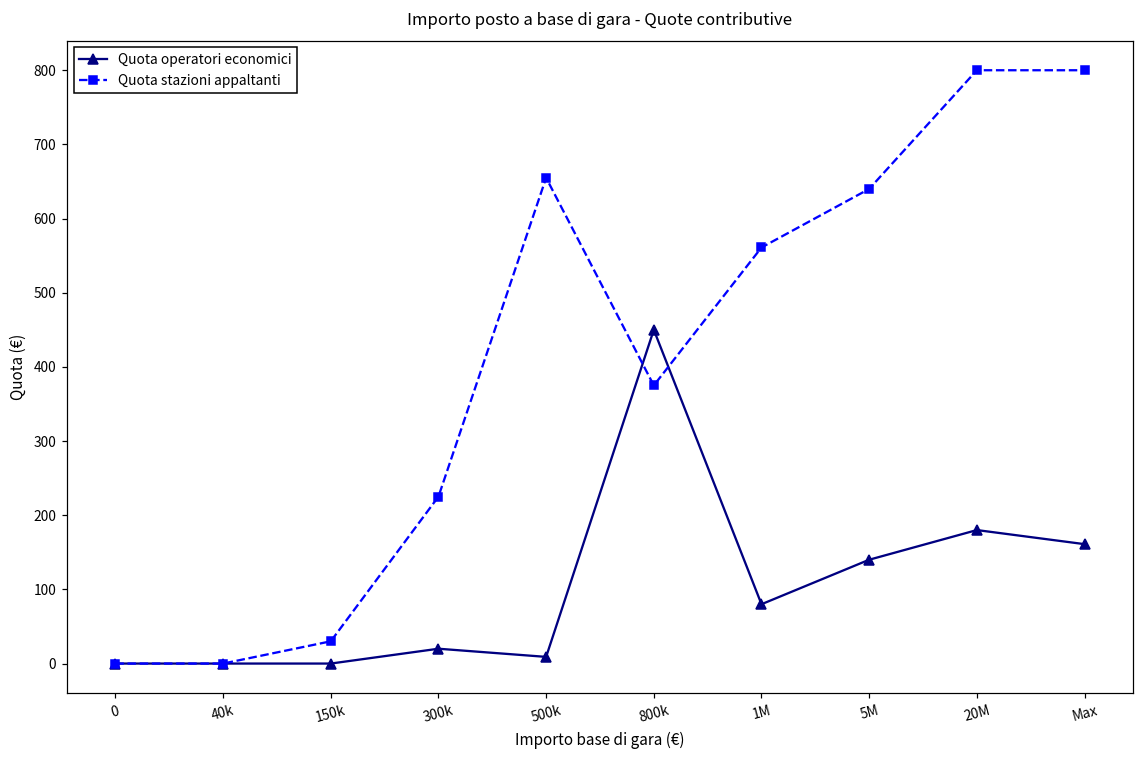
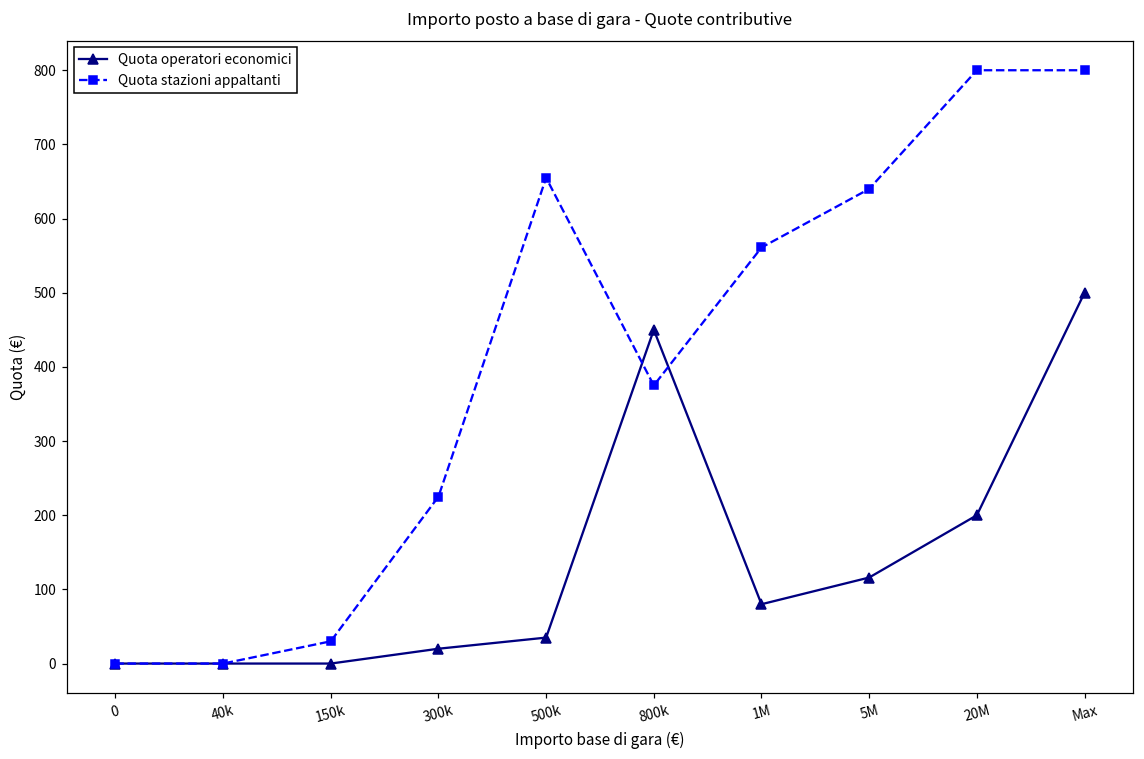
Quota operatori economici, 500k: 10 -> 40
Quota operatori economici, 5M: 140 -> 120
Quota operatori economici, 20M: 180 -> 200
Quota operatori economici, Max: 160 -> 500
